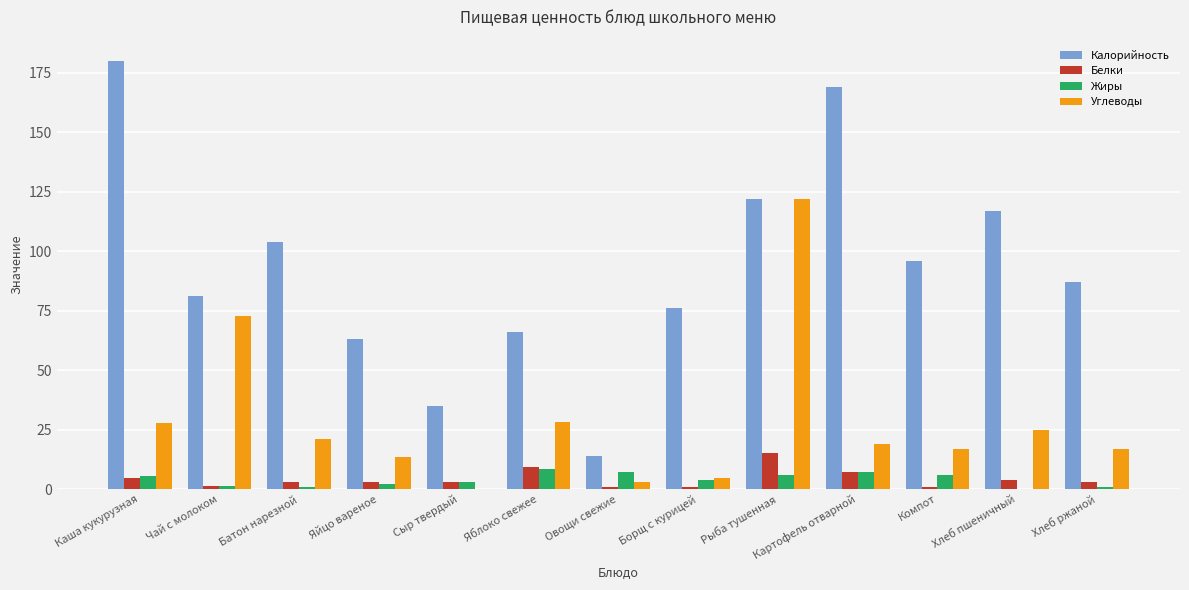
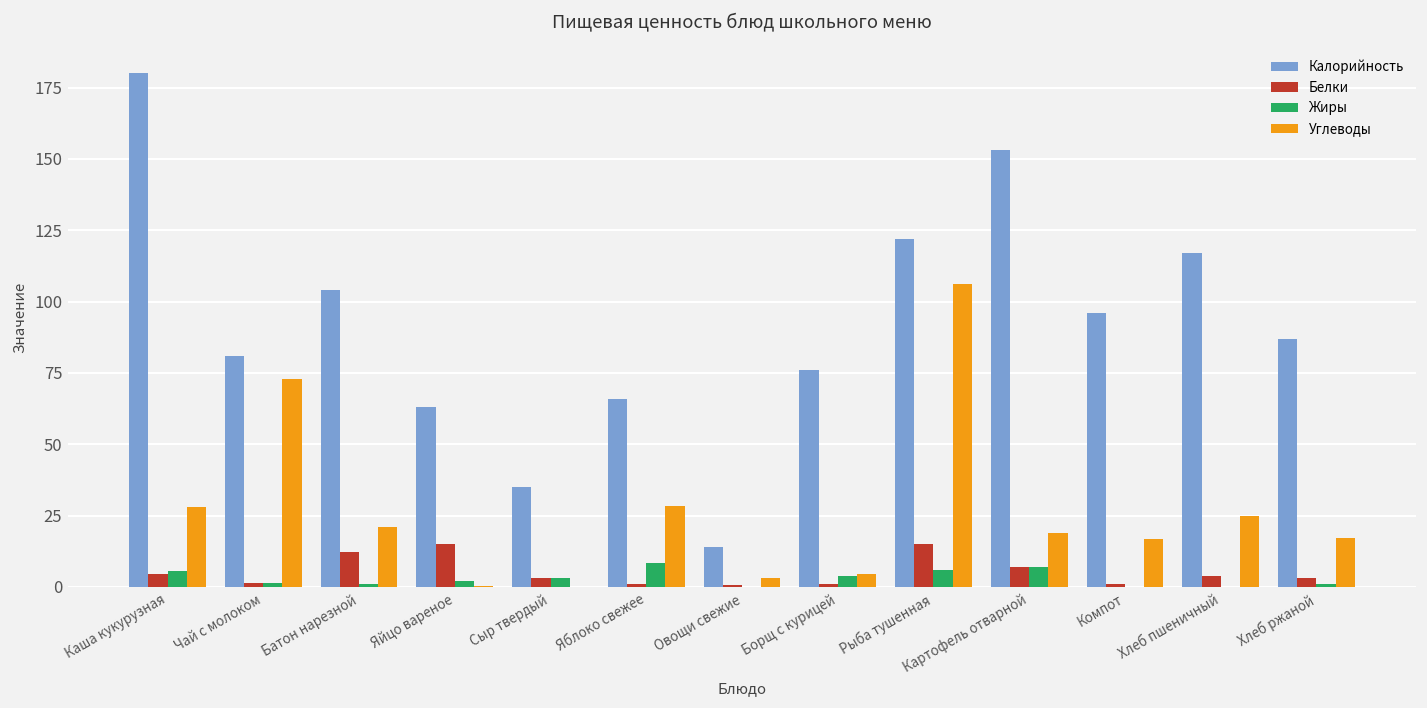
Белки, Батон нарезной: 3 -> 12
Белки, Яйцо вареное: 3 -> 15
Углеводы, Яйцо вареное: 14 -> 0
Белки, Яблоко свежее: 9 -> 1
Жиры, Овощи свежие: 7 -> 0
Углеводы, Рыба тушенная: 122 -> 106
Калорийность, Картофель отварной: 169 -> 153
Жиры, Компот: 6 -> 0
